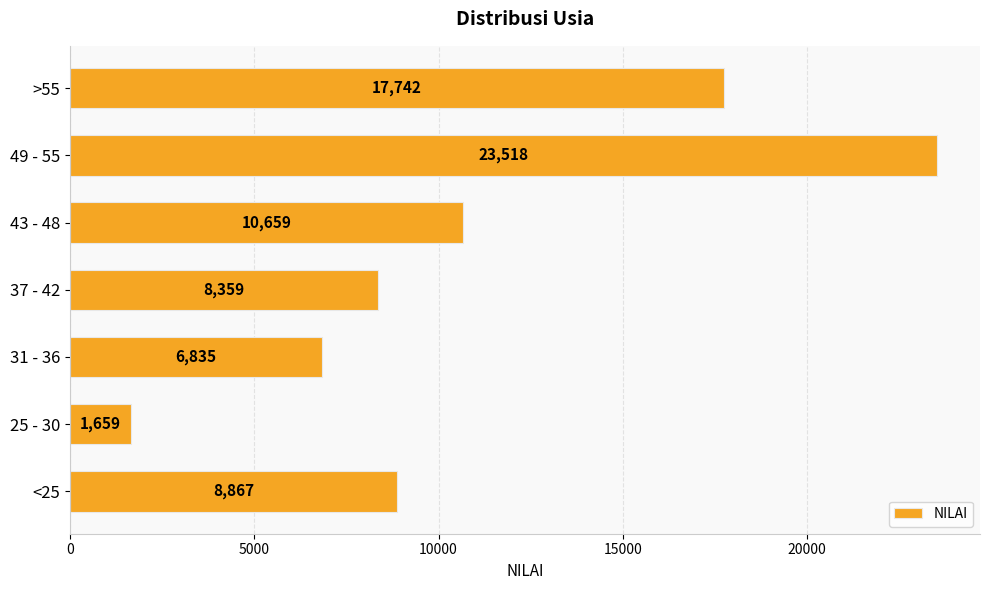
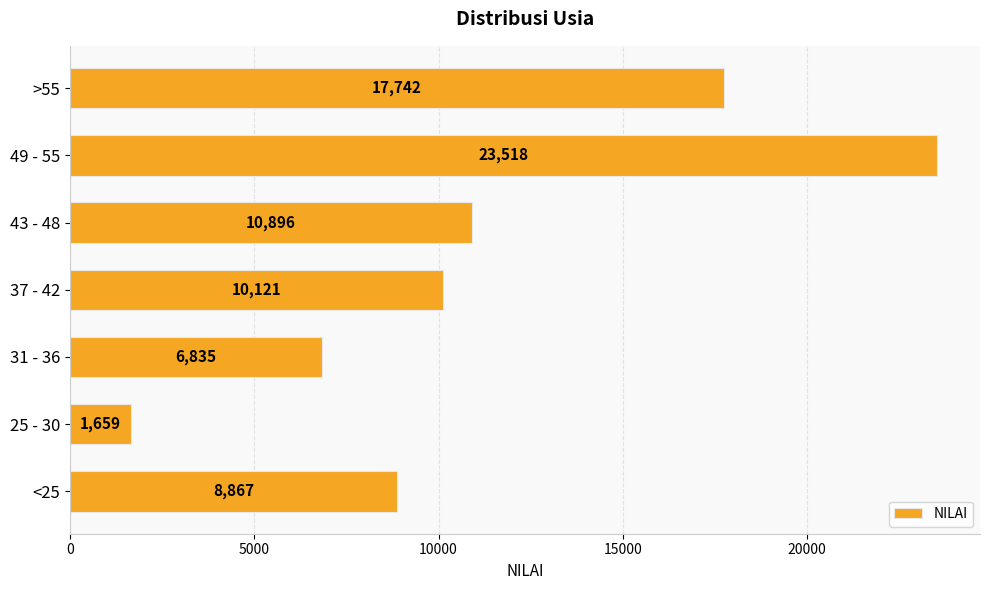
43 - 48: 10,659 -> 10,896
37 - 42: 8,359 -> 10,121
